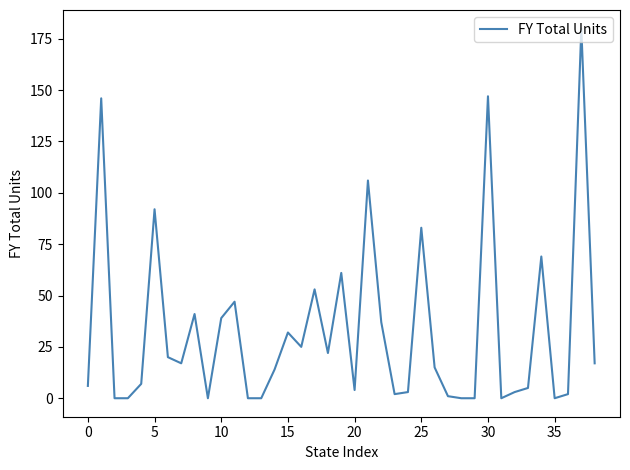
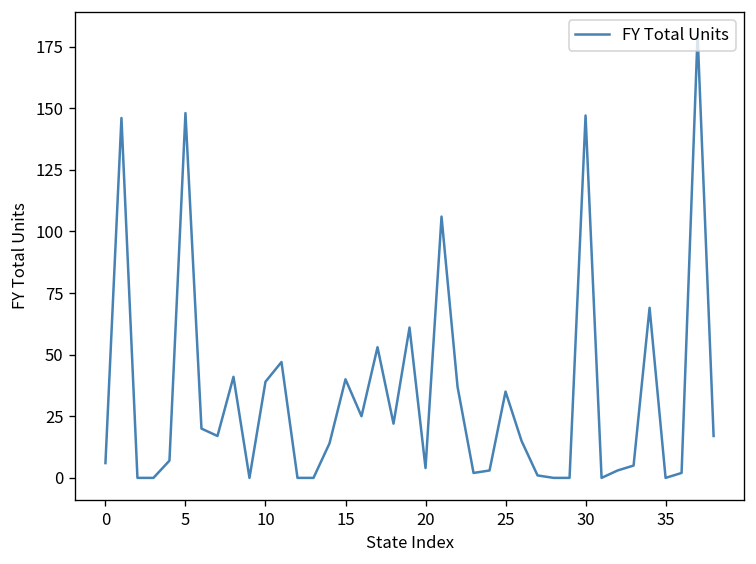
5: 92 -> 148
15: 32 -> 40
25: 83 -> 35
